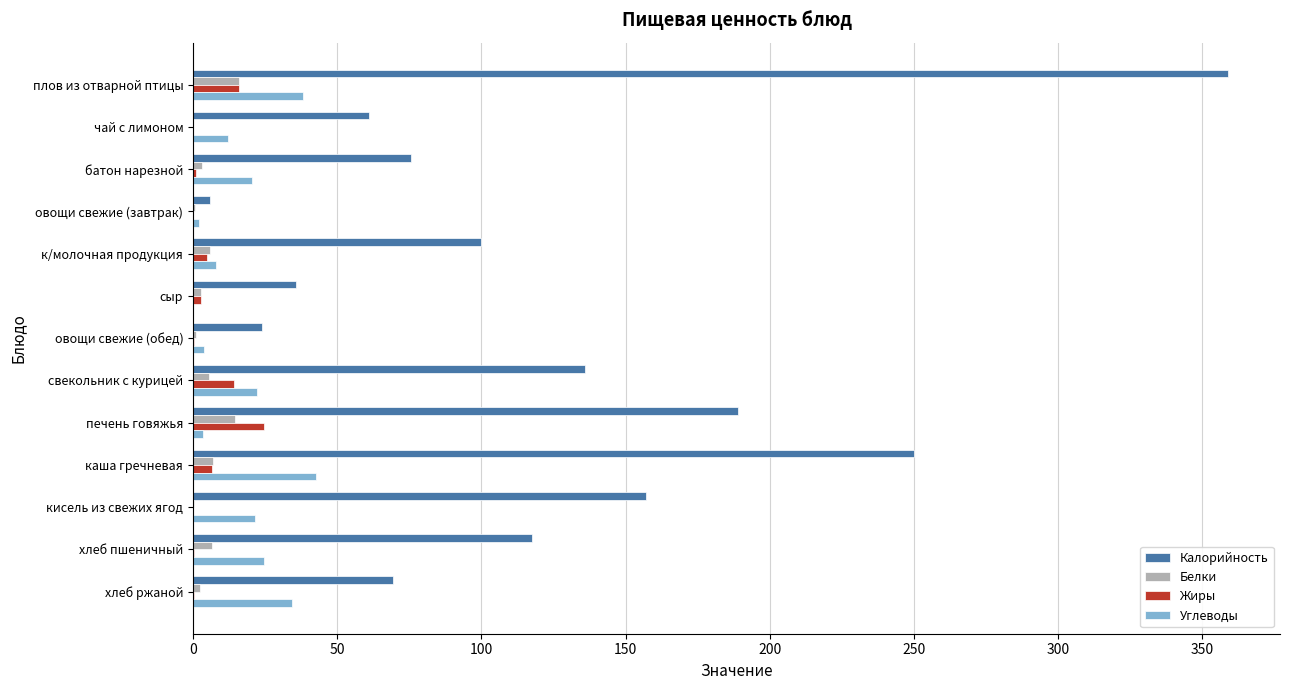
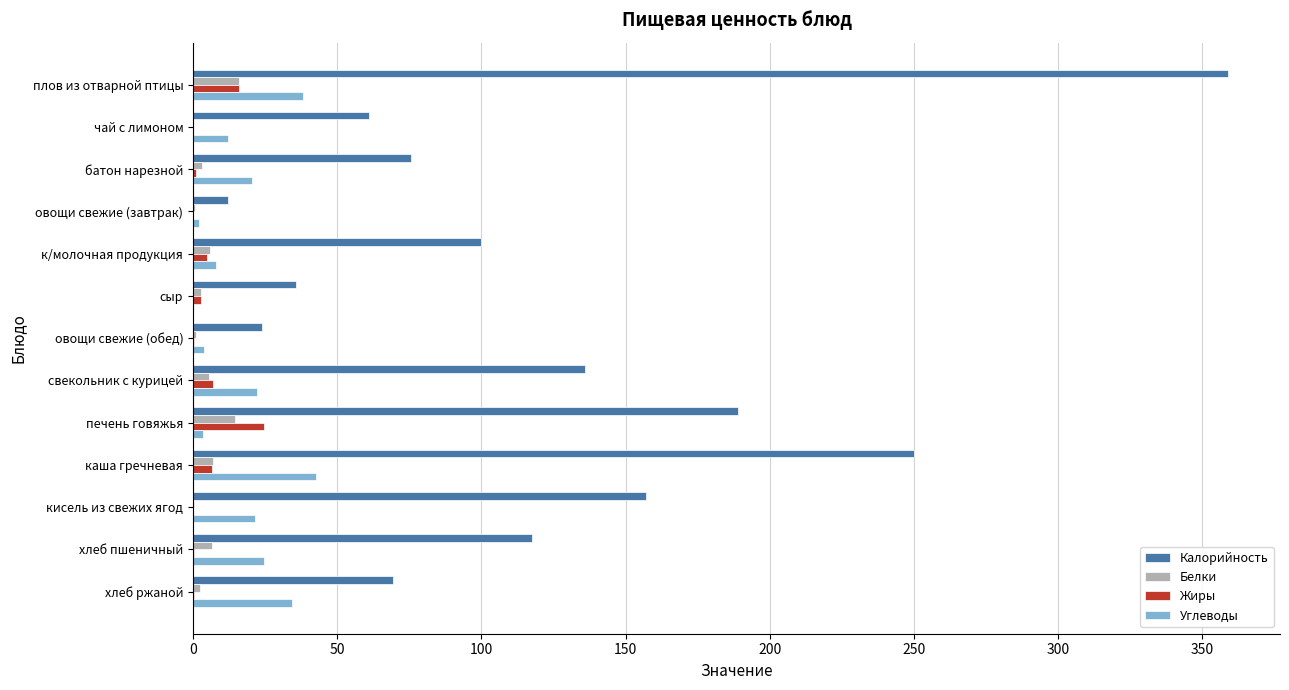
Калорийность, овощи свежие (завтрак): 6 -> 12
Жиры, свекольник с курицей: 14 -> 7
